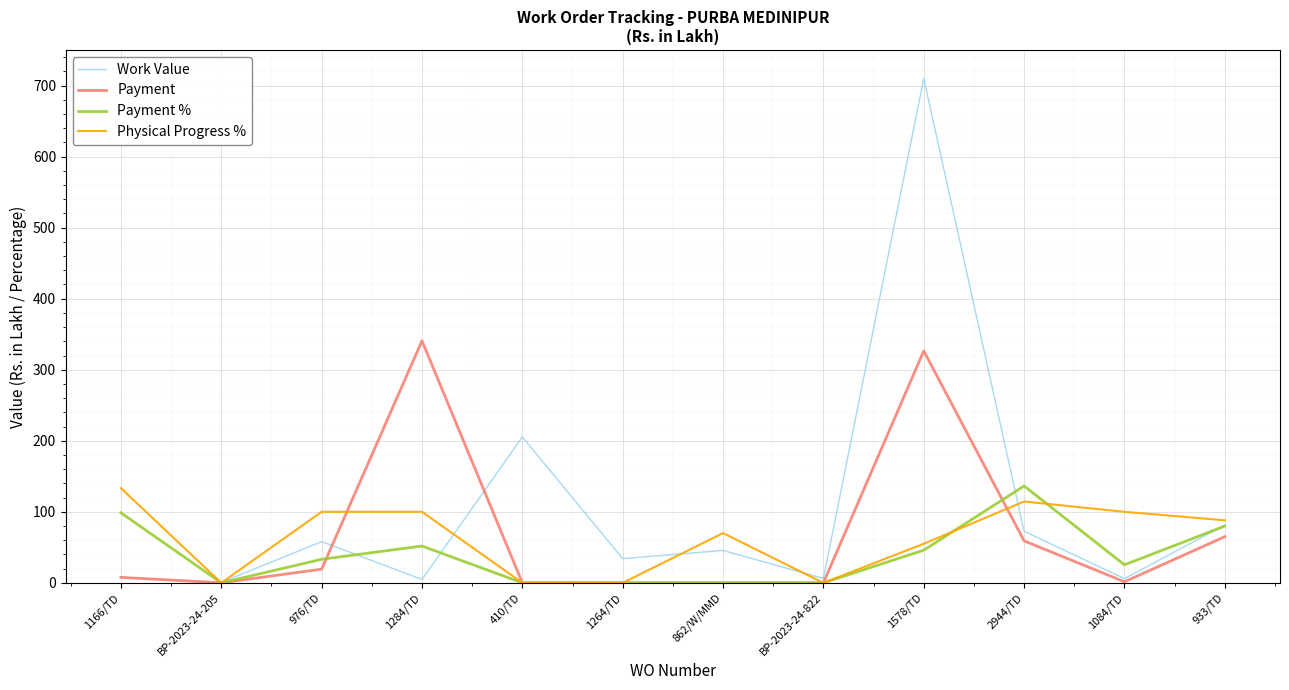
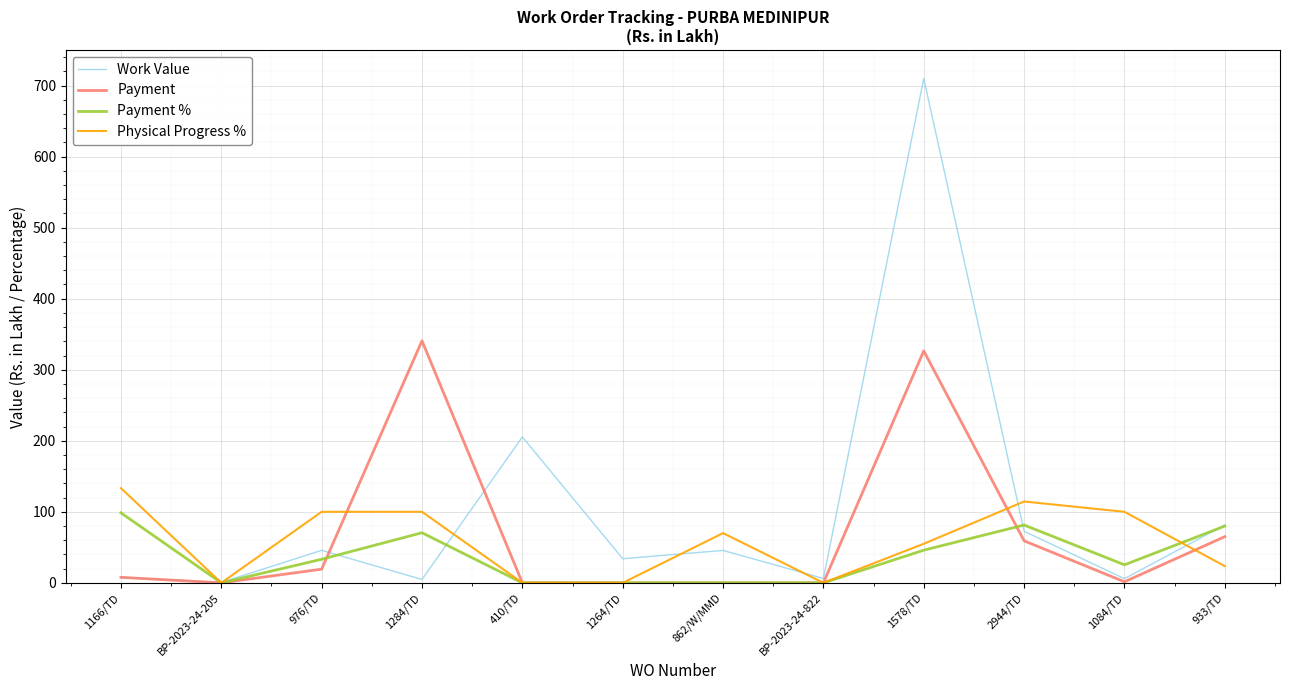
Work Value, 976/TD: 60 -> 50
Payment %, 1284/TD: 50 -> 70
Payment %, 2944/TD: 140 -> 80
Physical Progress %, 933/TD: 90 -> 20
